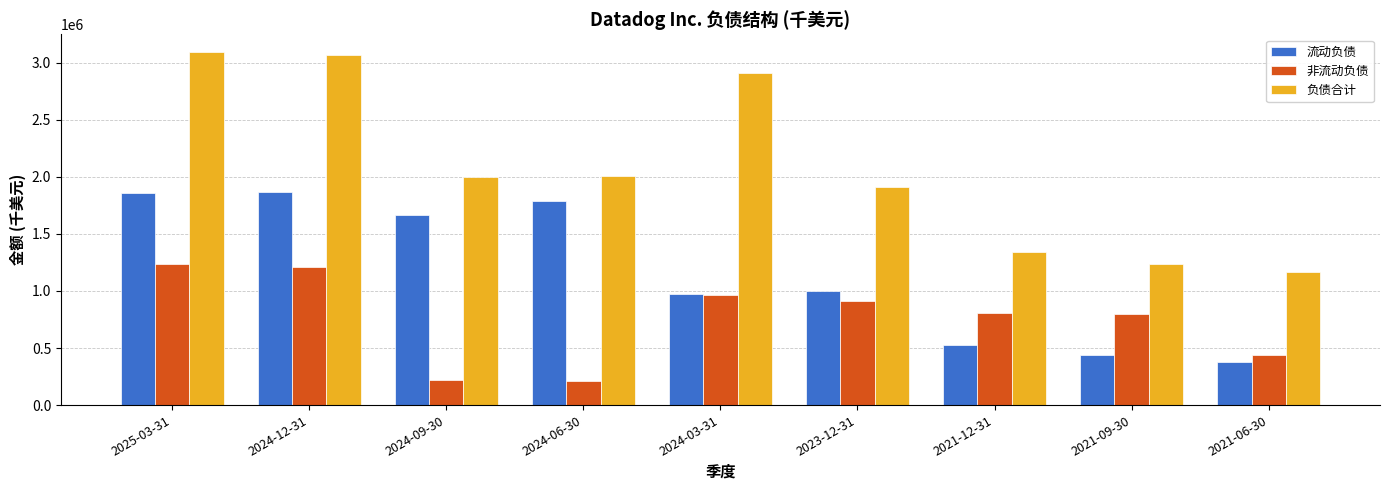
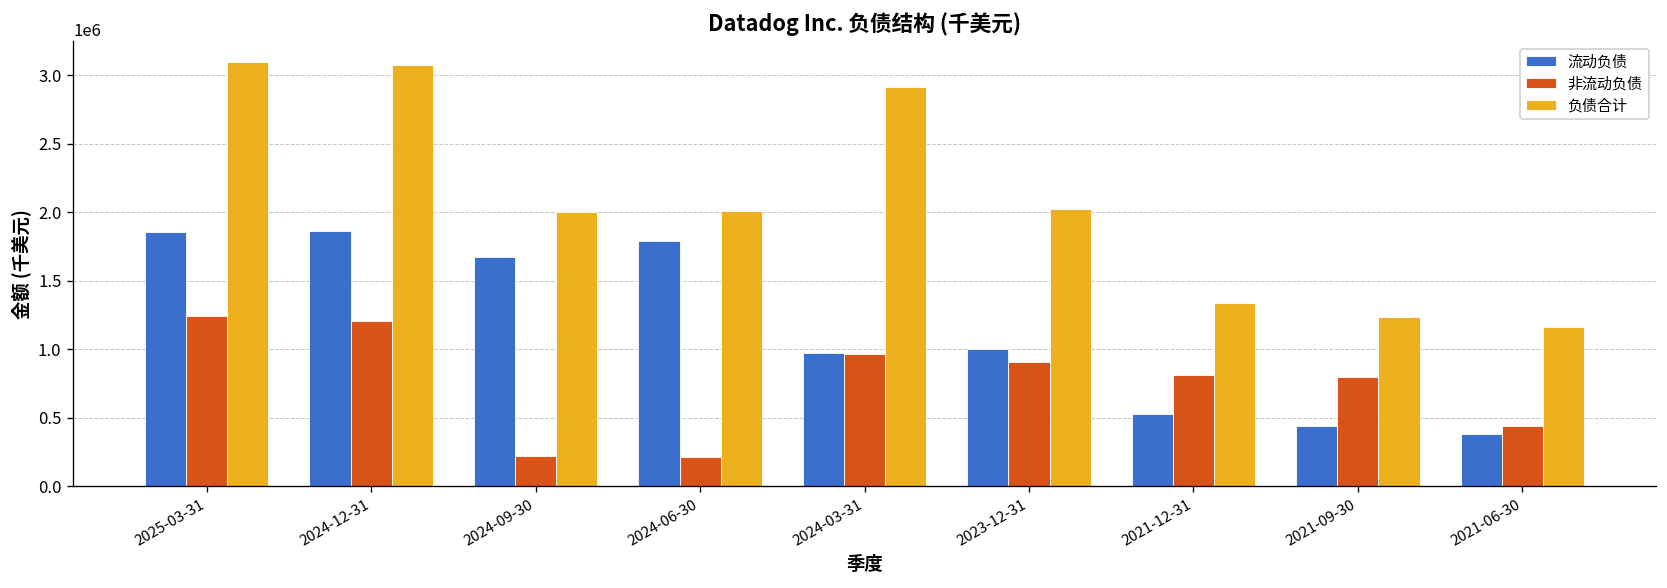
负债合计, 2023-12-31: 1910000 -> 2030000
